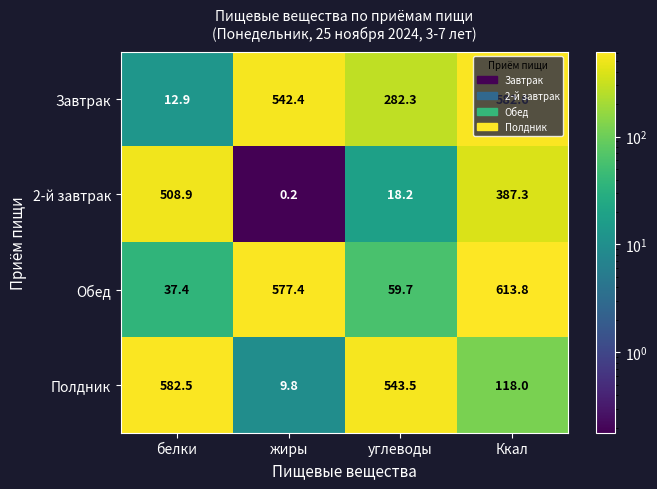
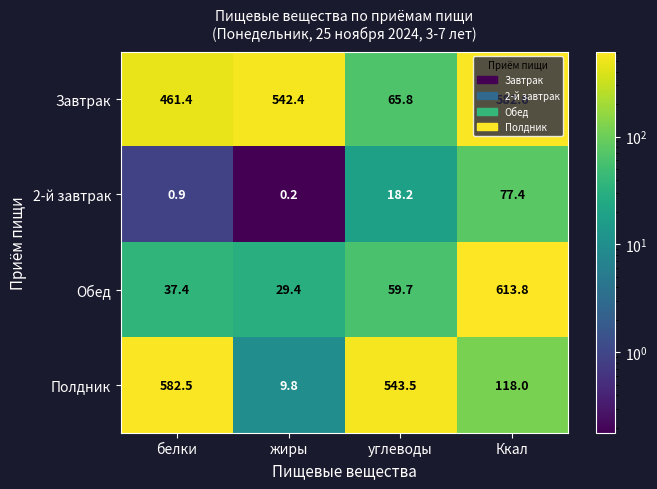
Завтрак, белки: 12.9 -> 461.4
Завтрак, углеводы: 282.3 -> 65.8
2-й завтрак, белки: 508.9 -> 0.9
2-й завтрак, Ккал: 387.3 -> 77.4
Обед, жиры: 577.4 -> 29.4
